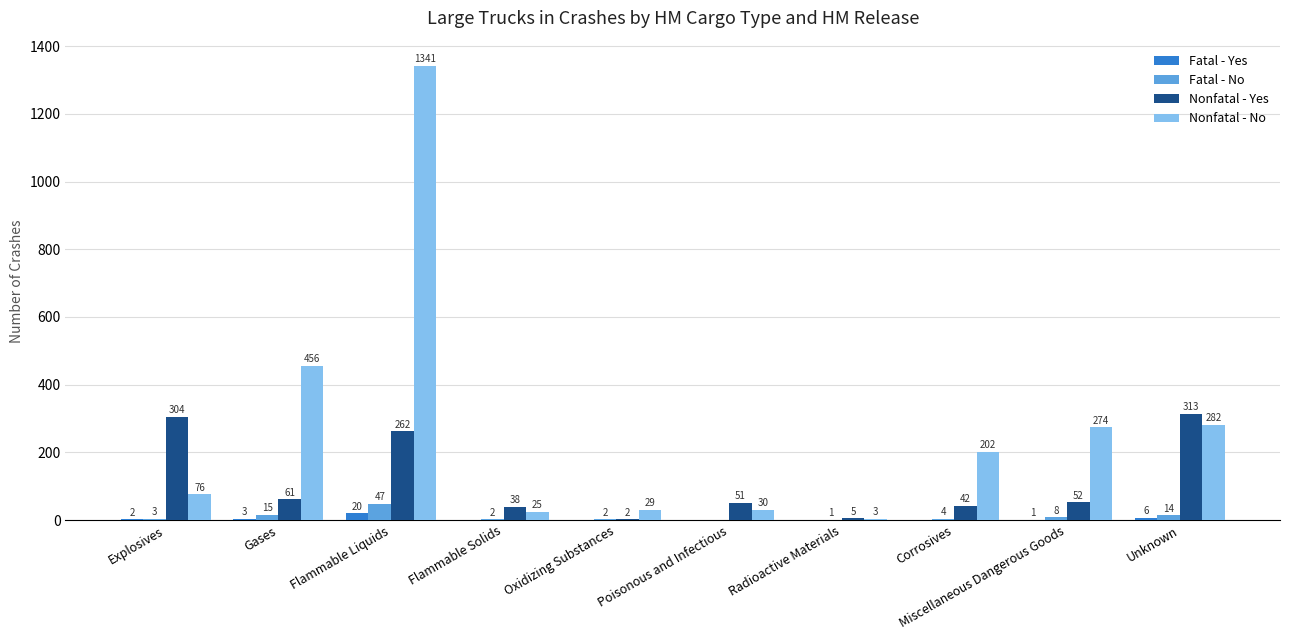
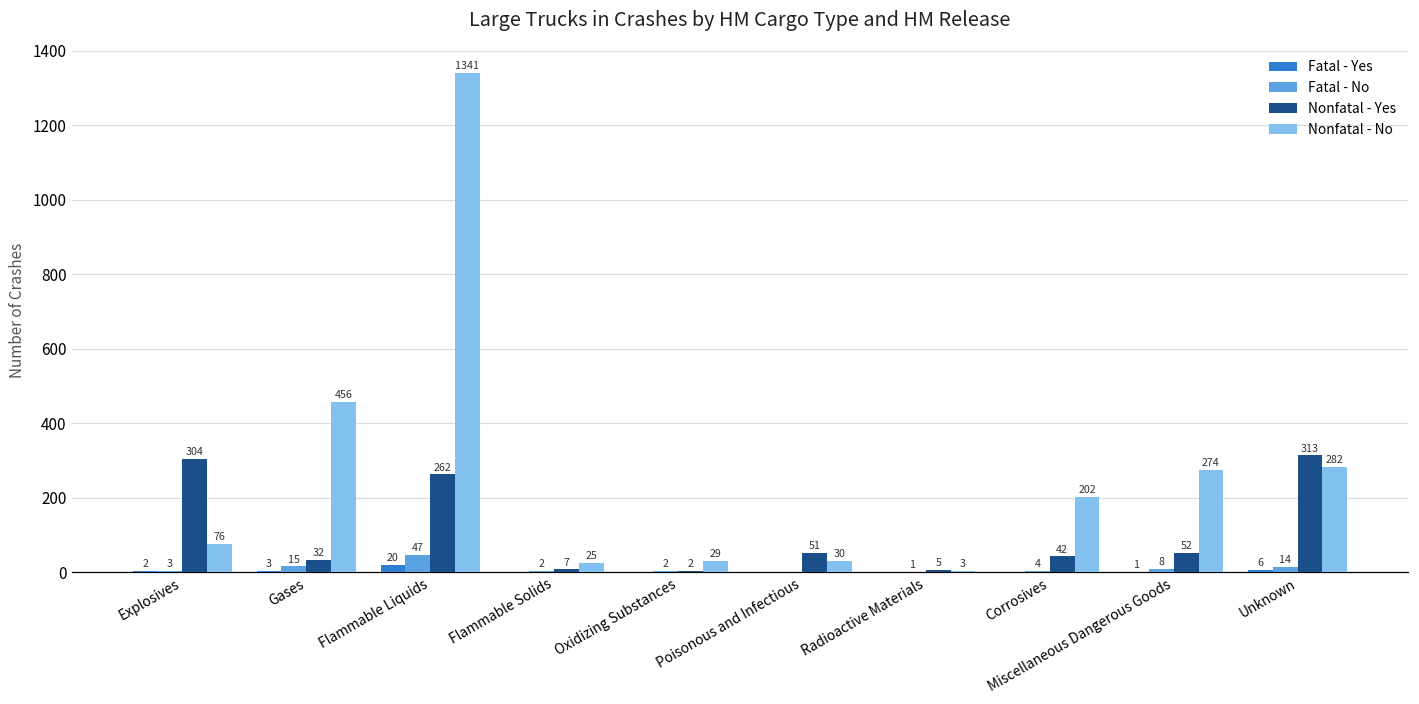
Nonfatal - Yes, Gases: 61 -> 32
Nonfatal - Yes, Flammable Solids: 38 -> 7
